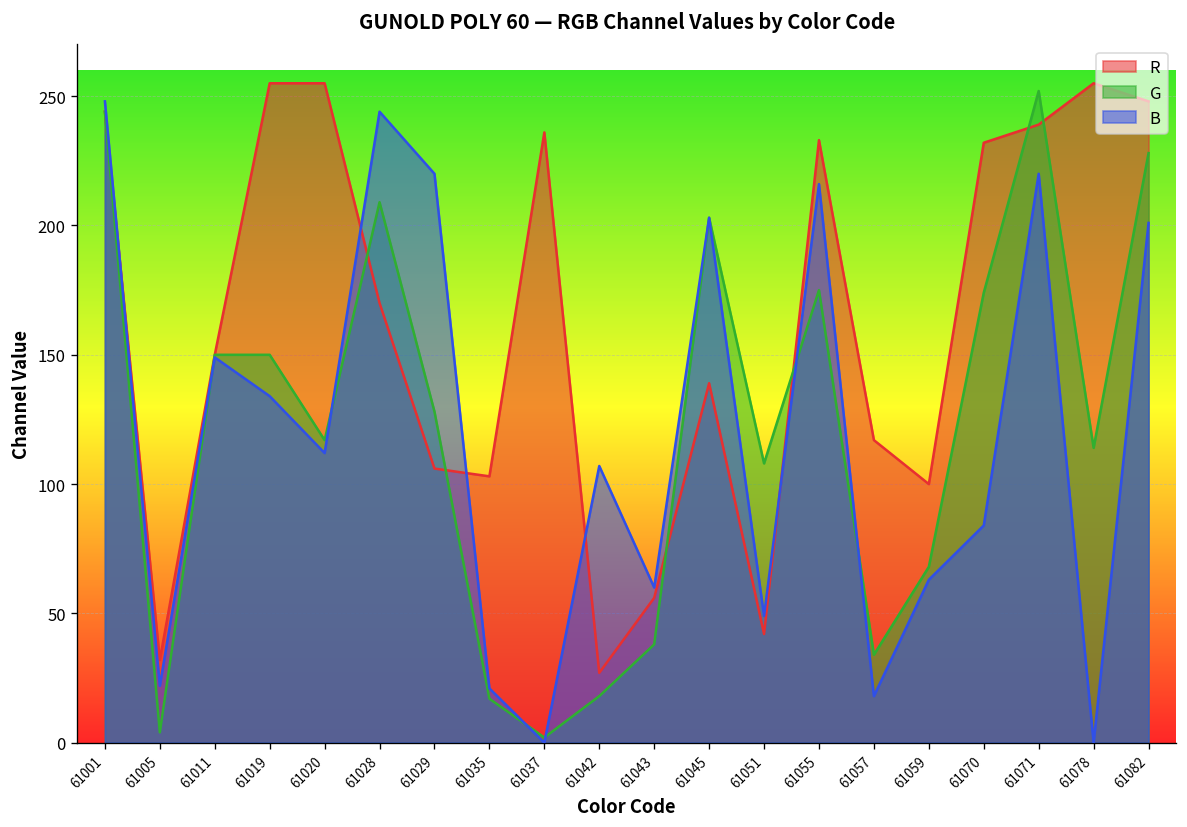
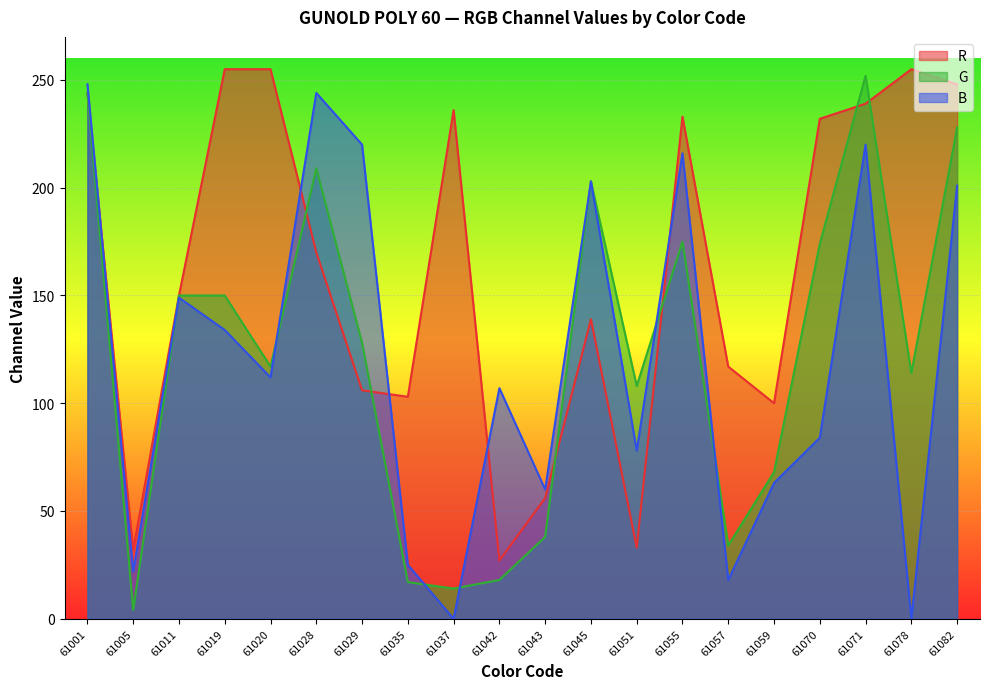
B, 61035: 21 -> 25
G, 61037: 2 -> 14
R, 61051: 42 -> 33
B, 61051: 49 -> 78
